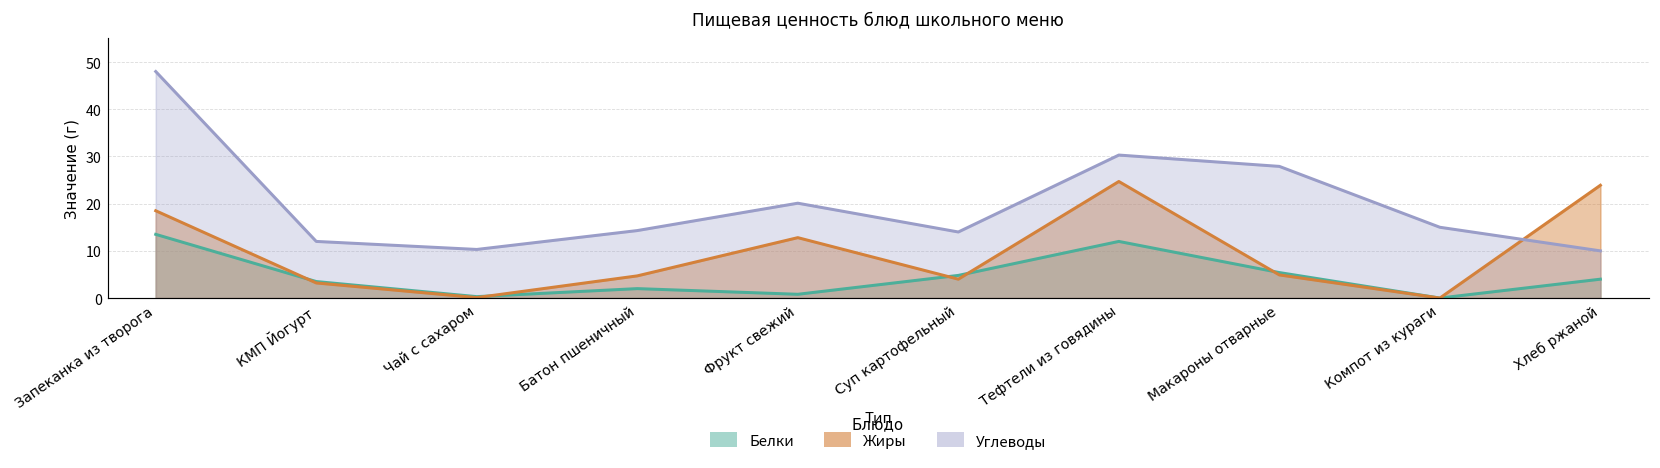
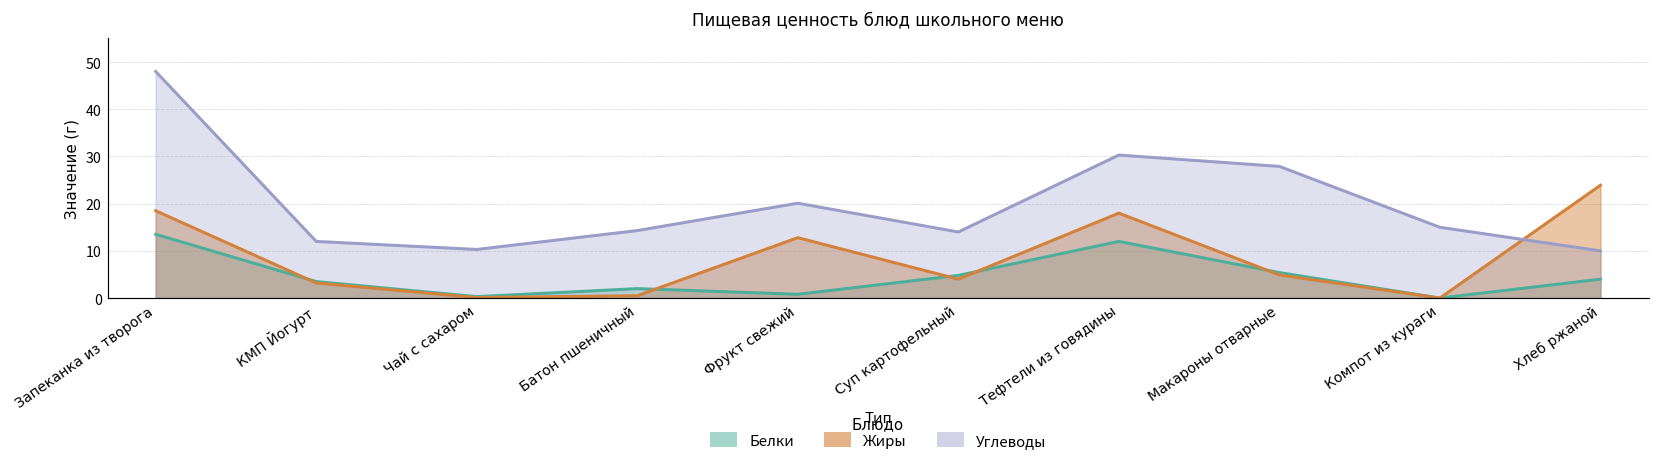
Жиры, Батон пшеничный: 5 -> 1
Жиры, Тефтели из говядины: 25 -> 18
